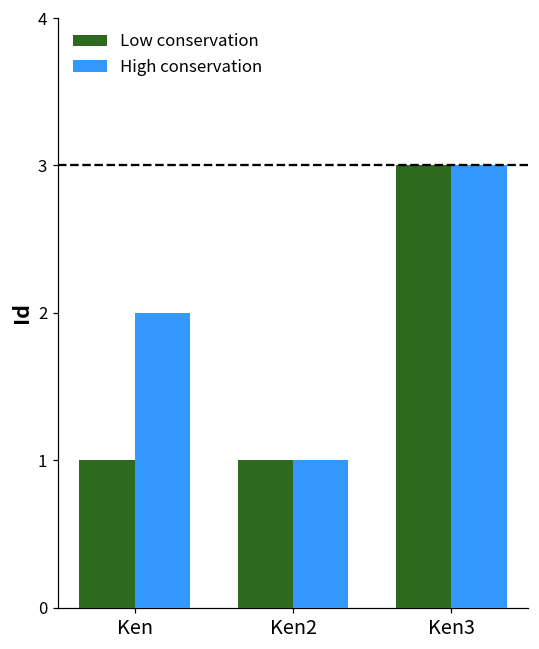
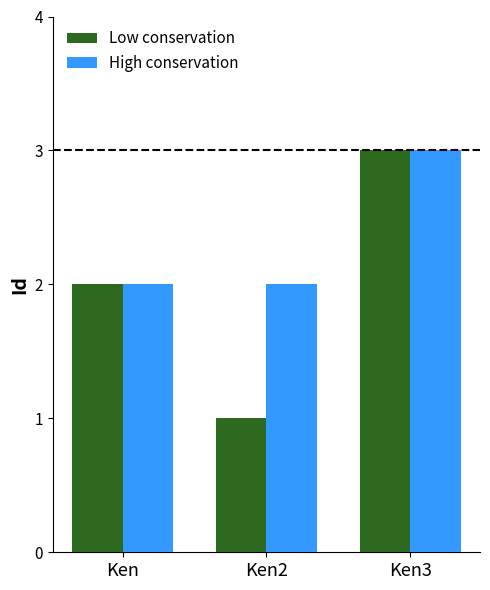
Low conservation, Ken: 1 -> 2
High conservation, Ken2: 1 -> 2
